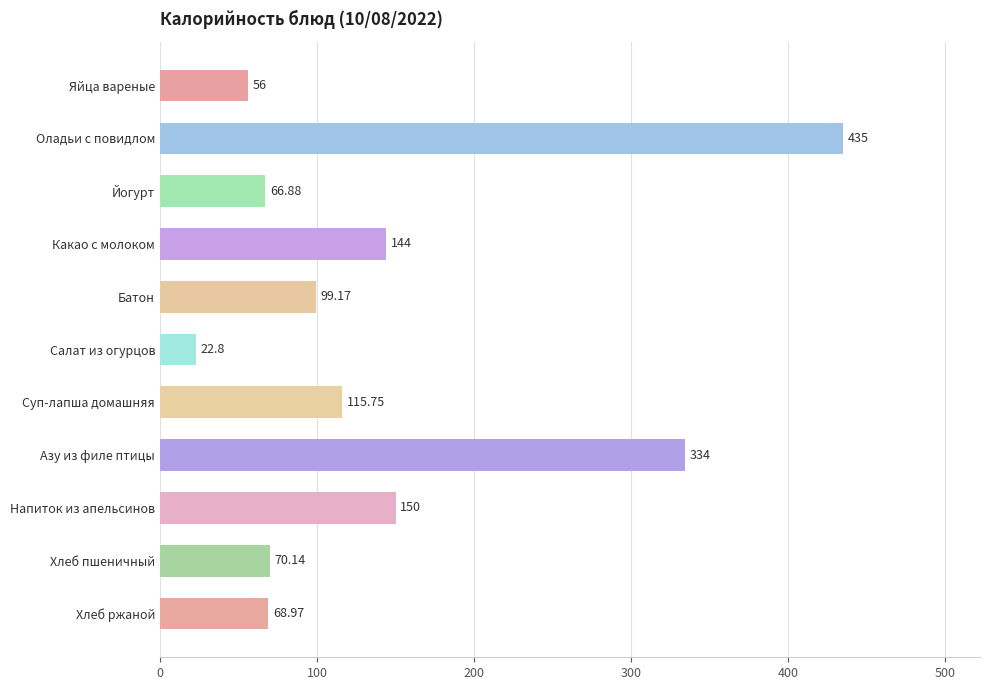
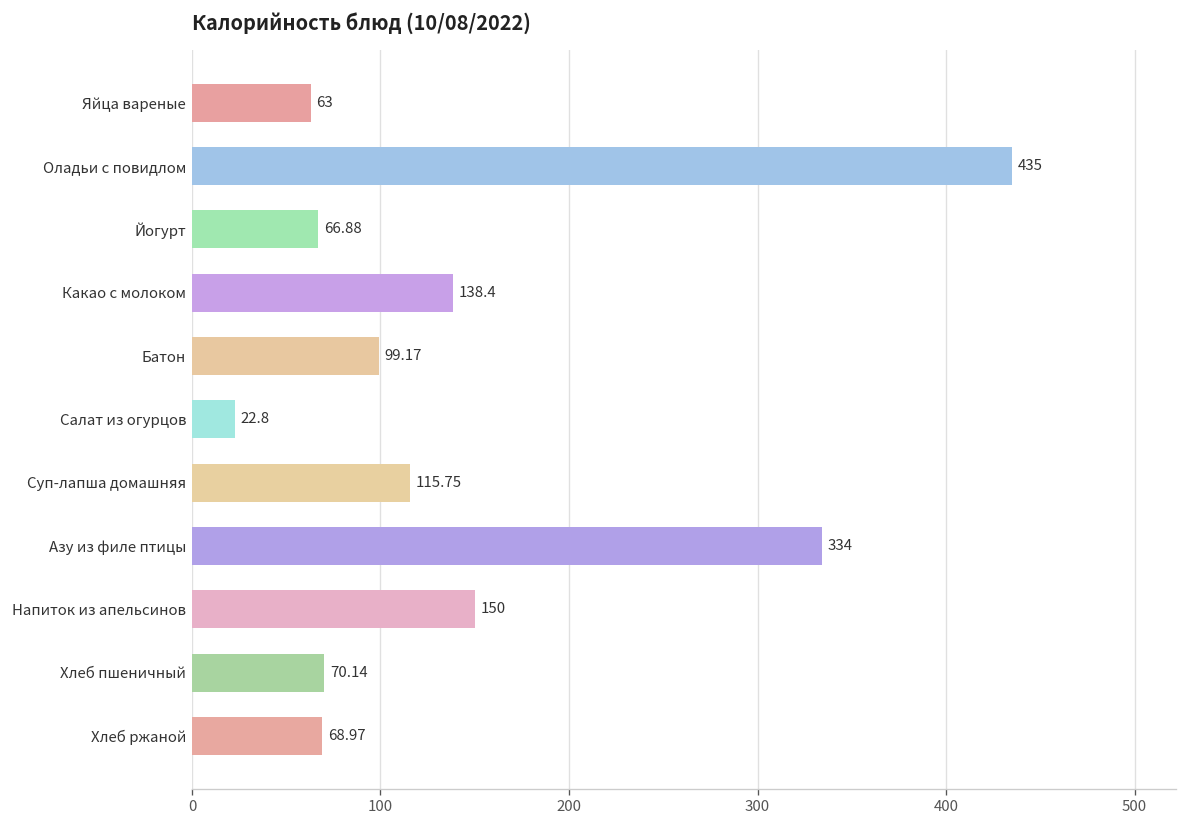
Яйца вареные: 56 -> 63
Какао с молоком: 144 -> 138.4
